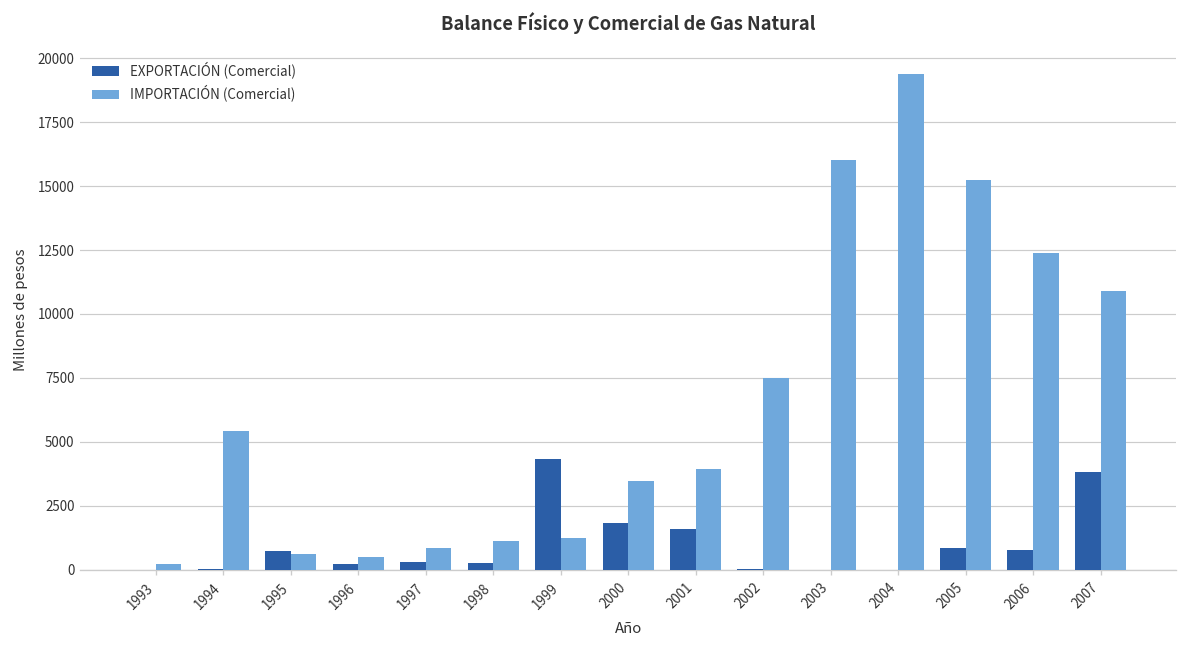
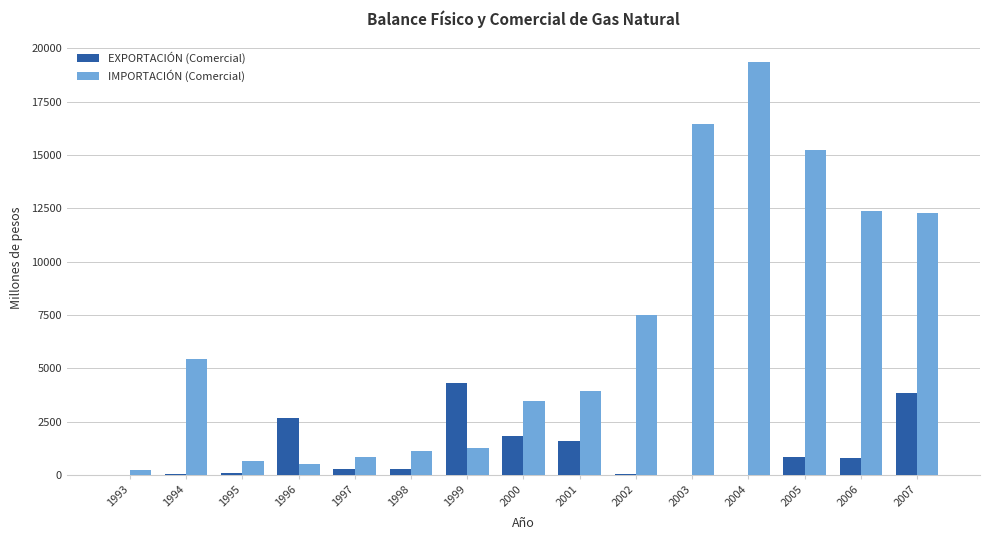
EXPORTACIÓN (Comercial), 1995: 700 -> 100
EXPORTACIÓN (Comercial), 1996: 200 -> 2700
IMPORTACIÓN (Comercial), 2003: 16000 -> 16500
IMPORTACIÓN (Comercial), 2007: 10900 -> 12300
